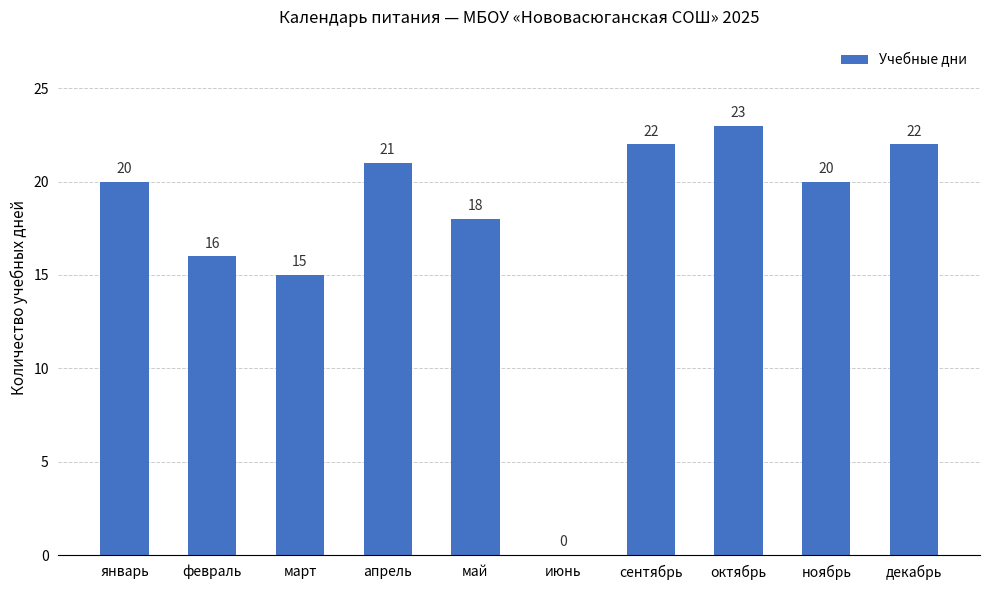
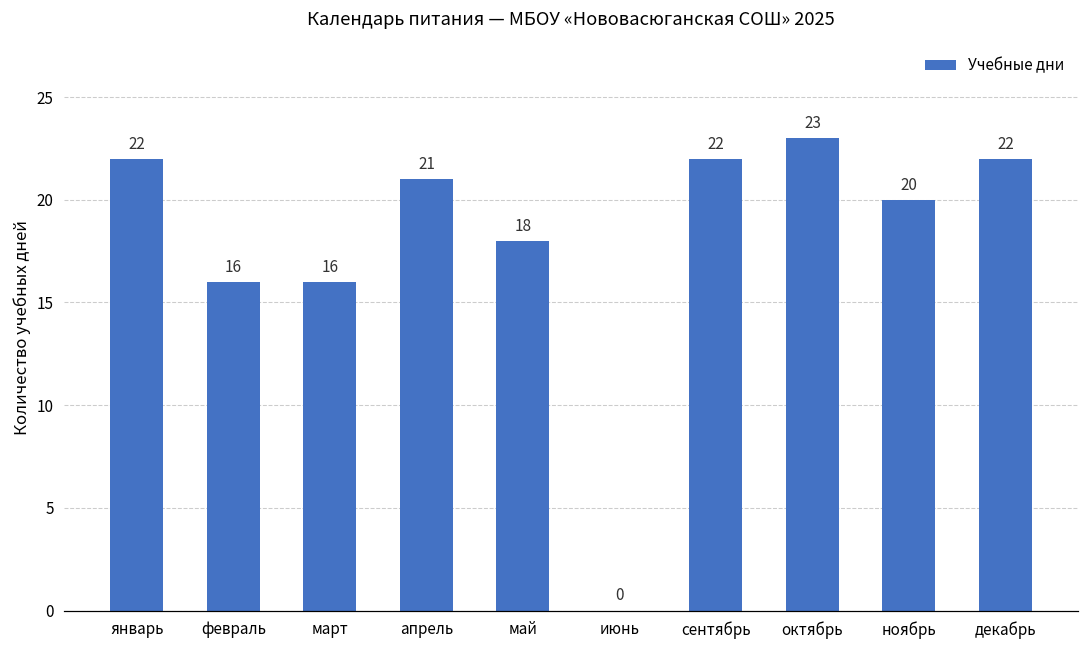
январь: 20 -> 22
март: 15 -> 16
